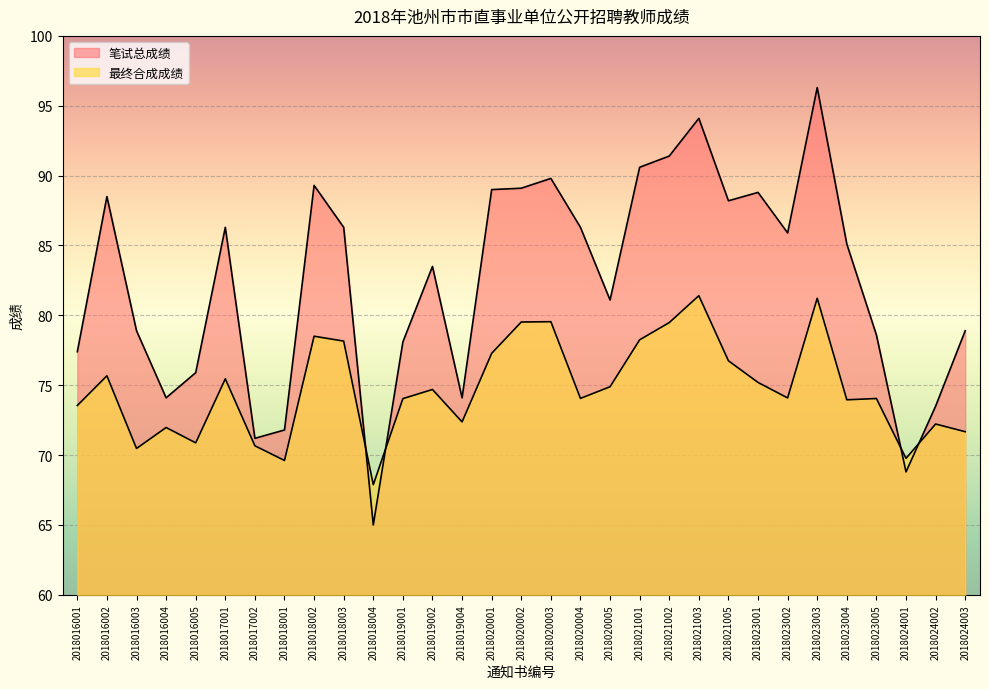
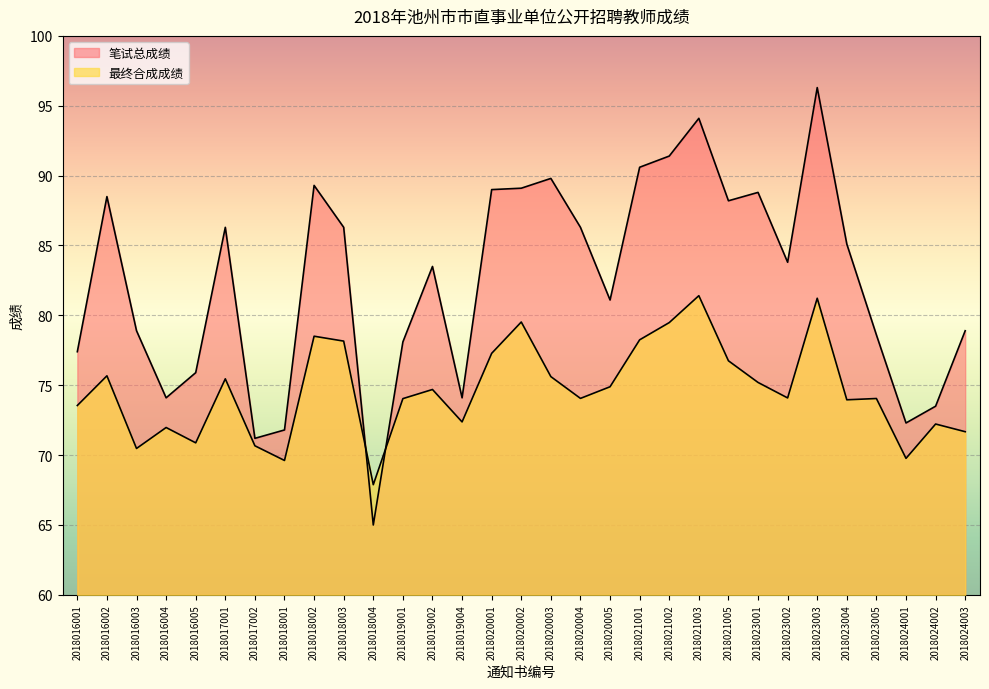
最终合成成绩, 2018020003: 79.5 -> 75.6
笔试总成绩, 2018023002: 85.9 -> 83.8
笔试总成绩, 2018024001: 68.8 -> 72.3
